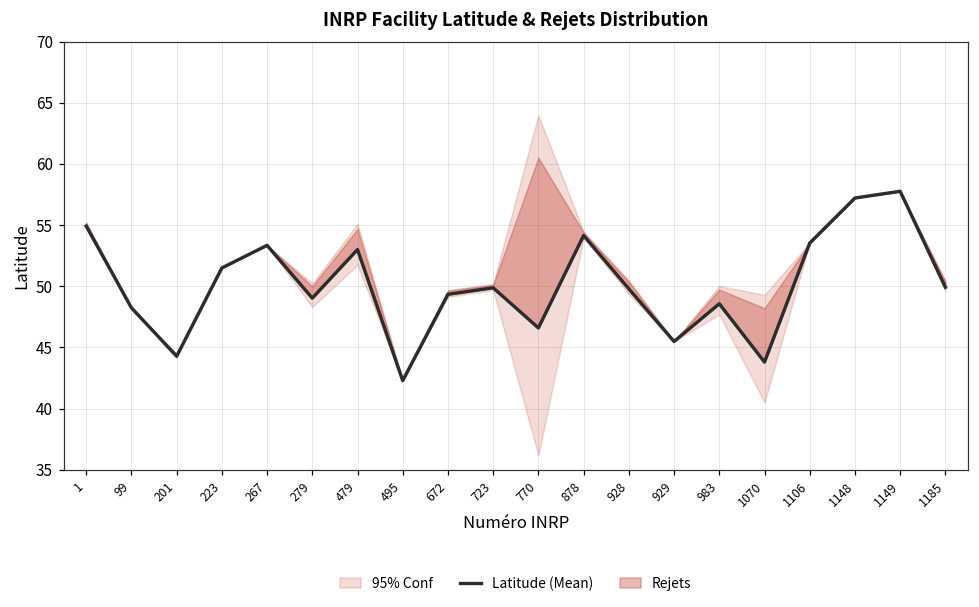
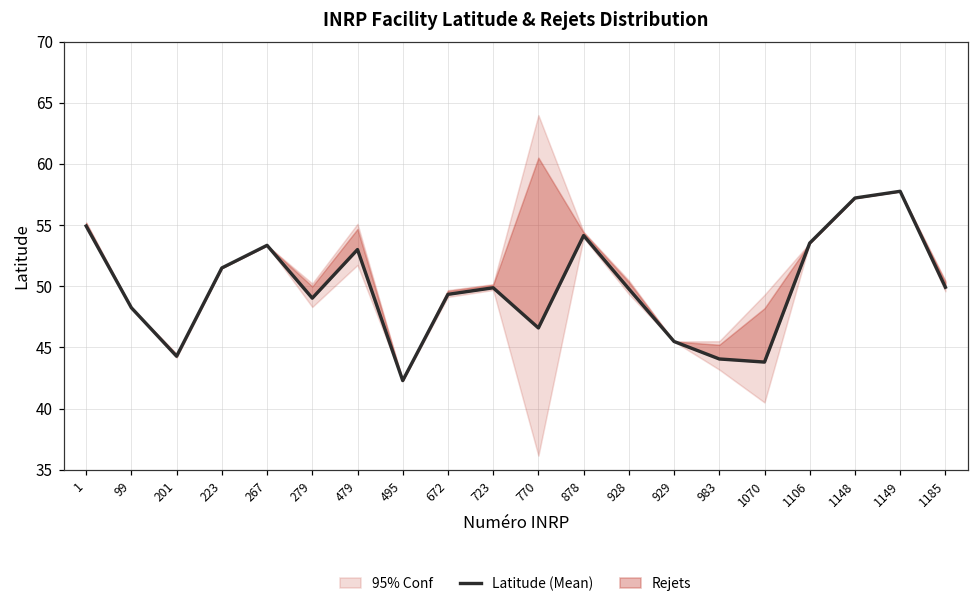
Latitude (Mean), 983: 48.6 -> 44.1
